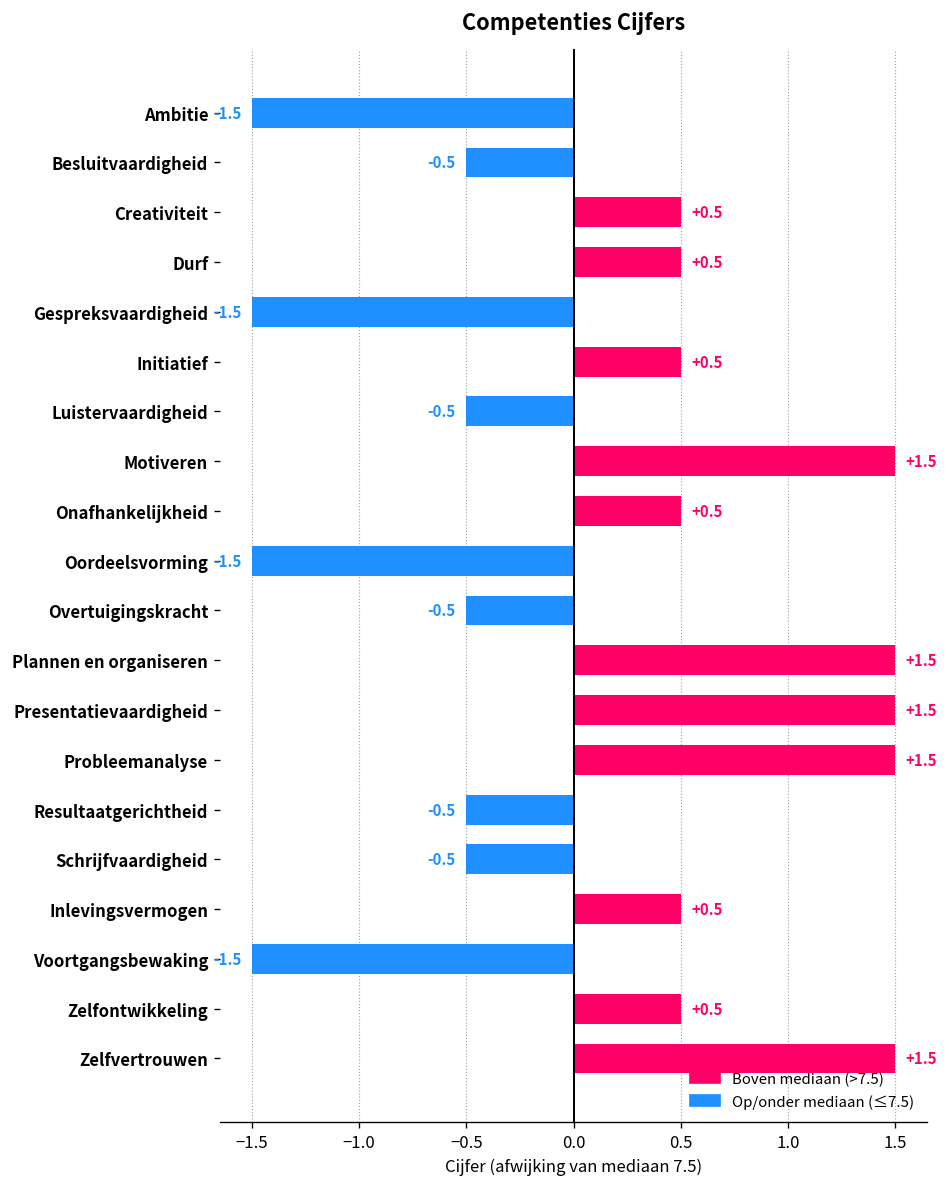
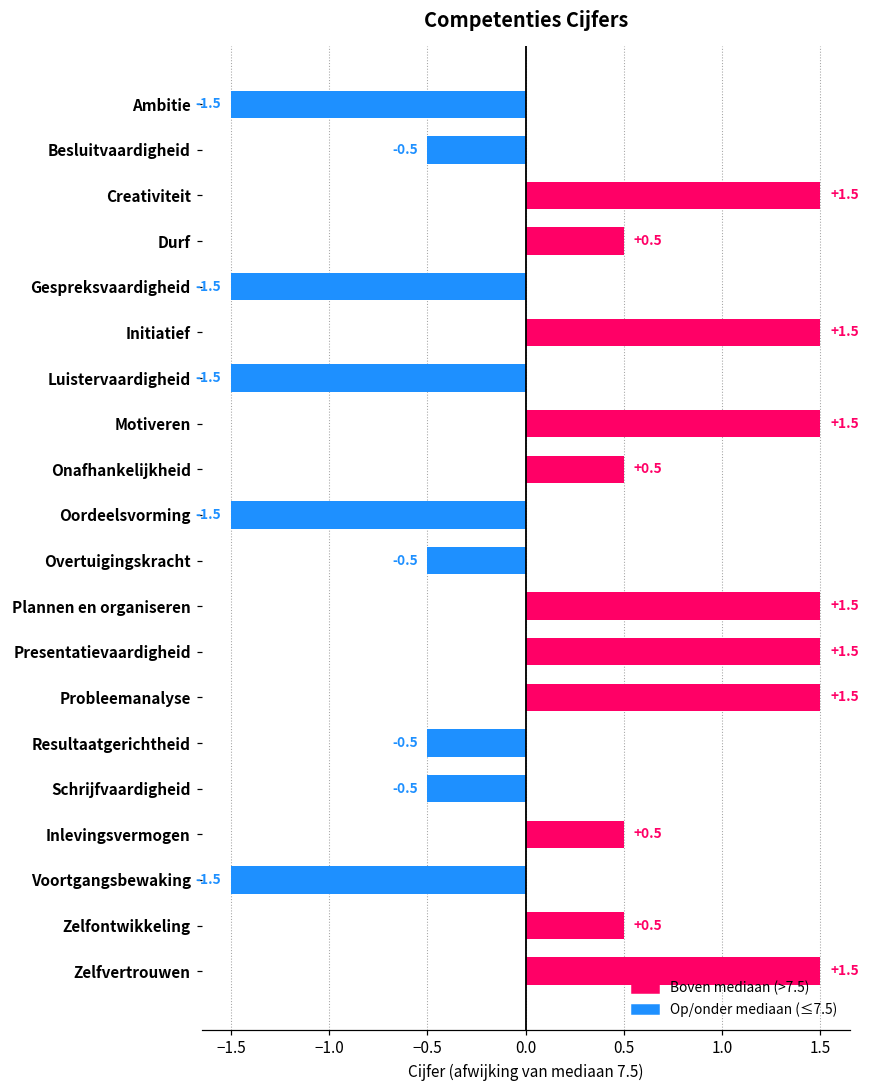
Creativiteit: +0.5 -> +1.5
Initiatief: +0.5 -> +1.5
Luistervaardigheid: -0.5 -> -1.5
